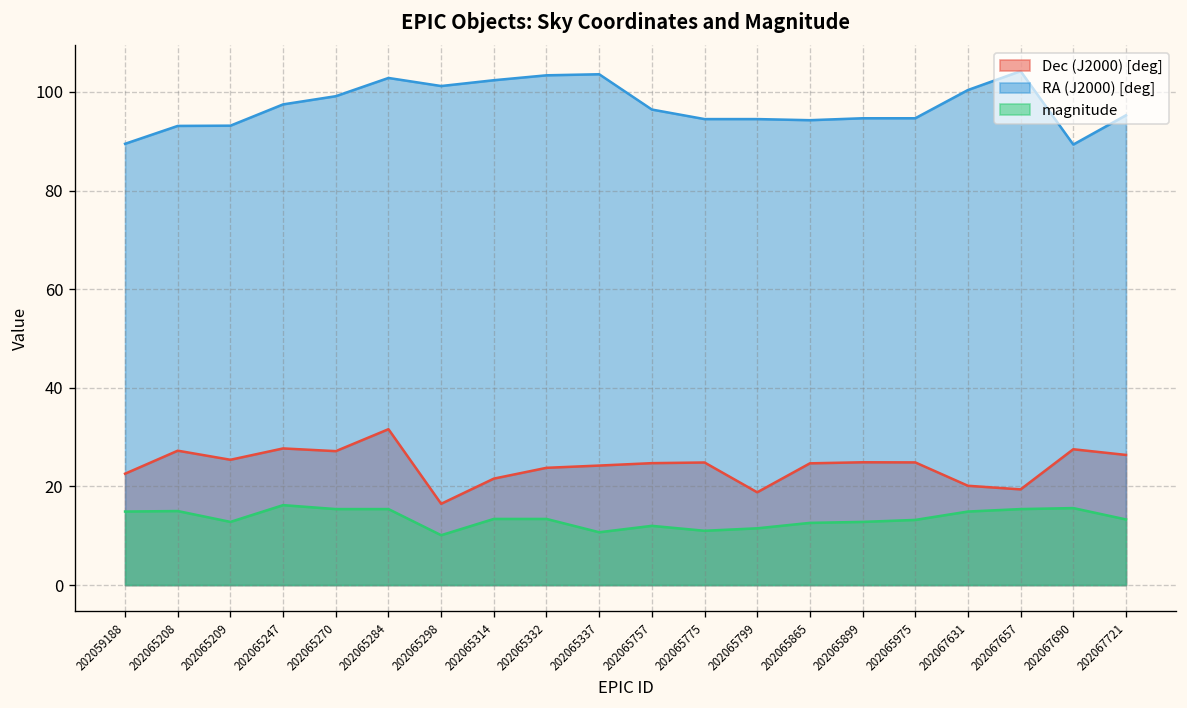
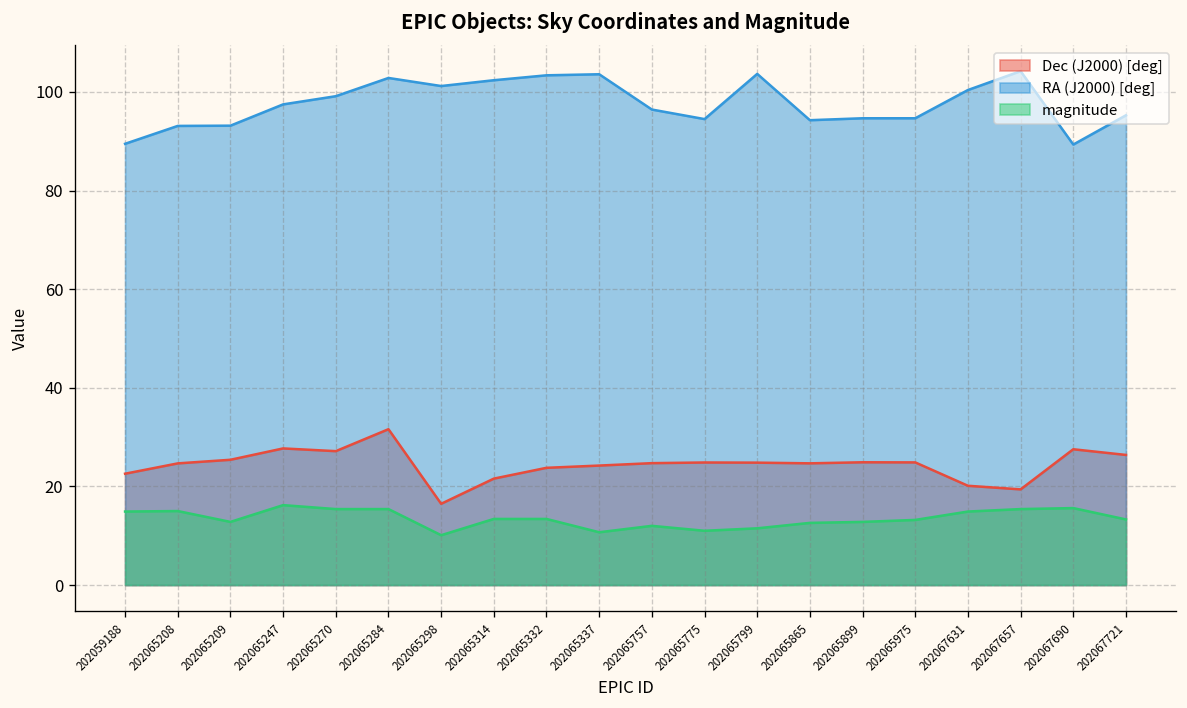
Dec (J2000) [deg], 202065208: 27 -> 25
Dec (J2000) [deg], 202065799: 19 -> 25
RA (J2000) [deg], 202065799: 94 -> 104
